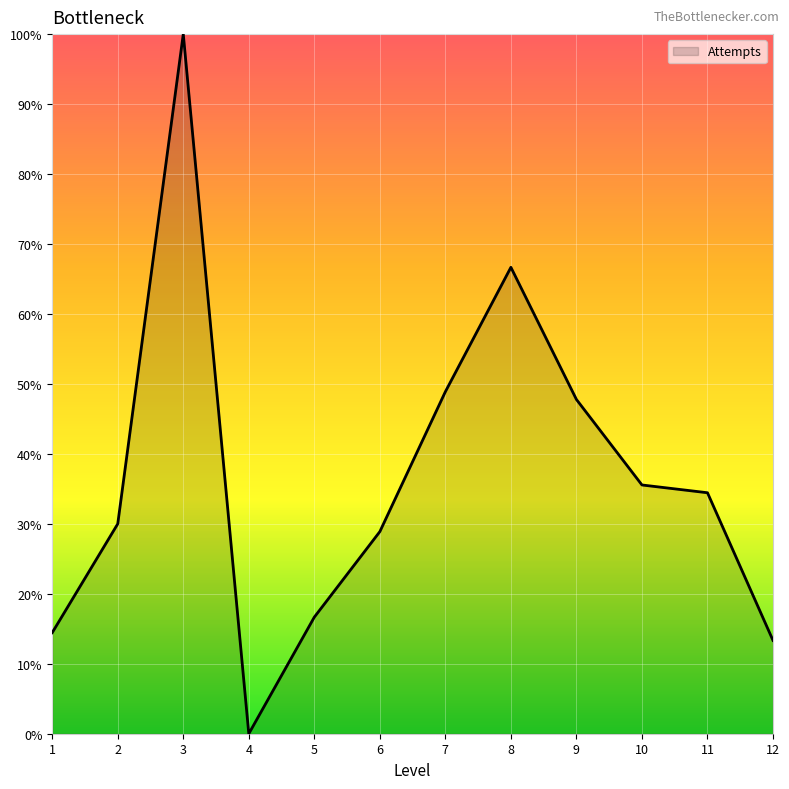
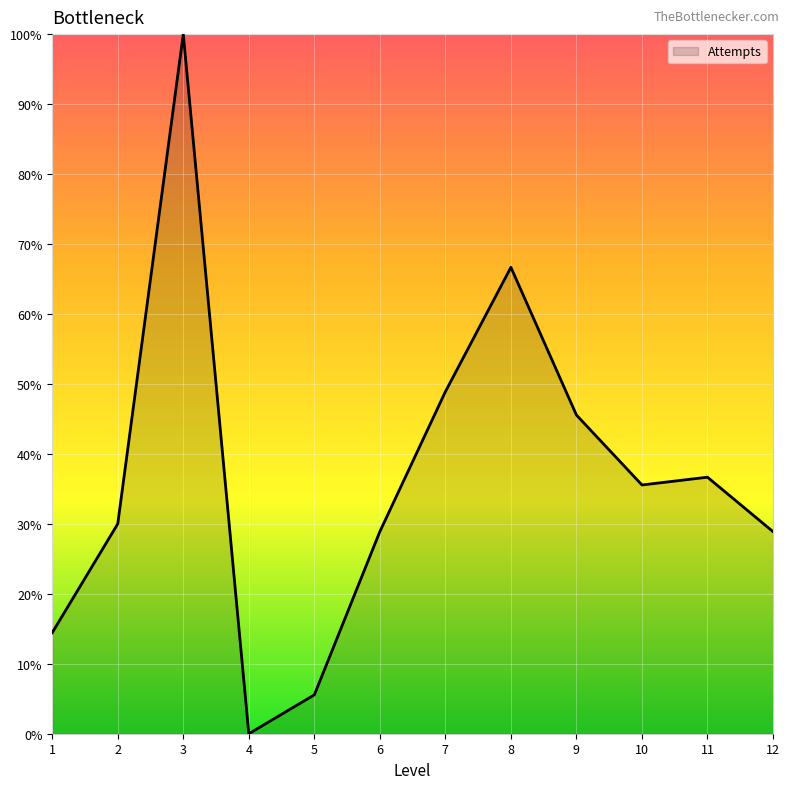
5: 17% -> 6%
9: 48% -> 46%
11: 34% -> 37%
12: 13% -> 29%
